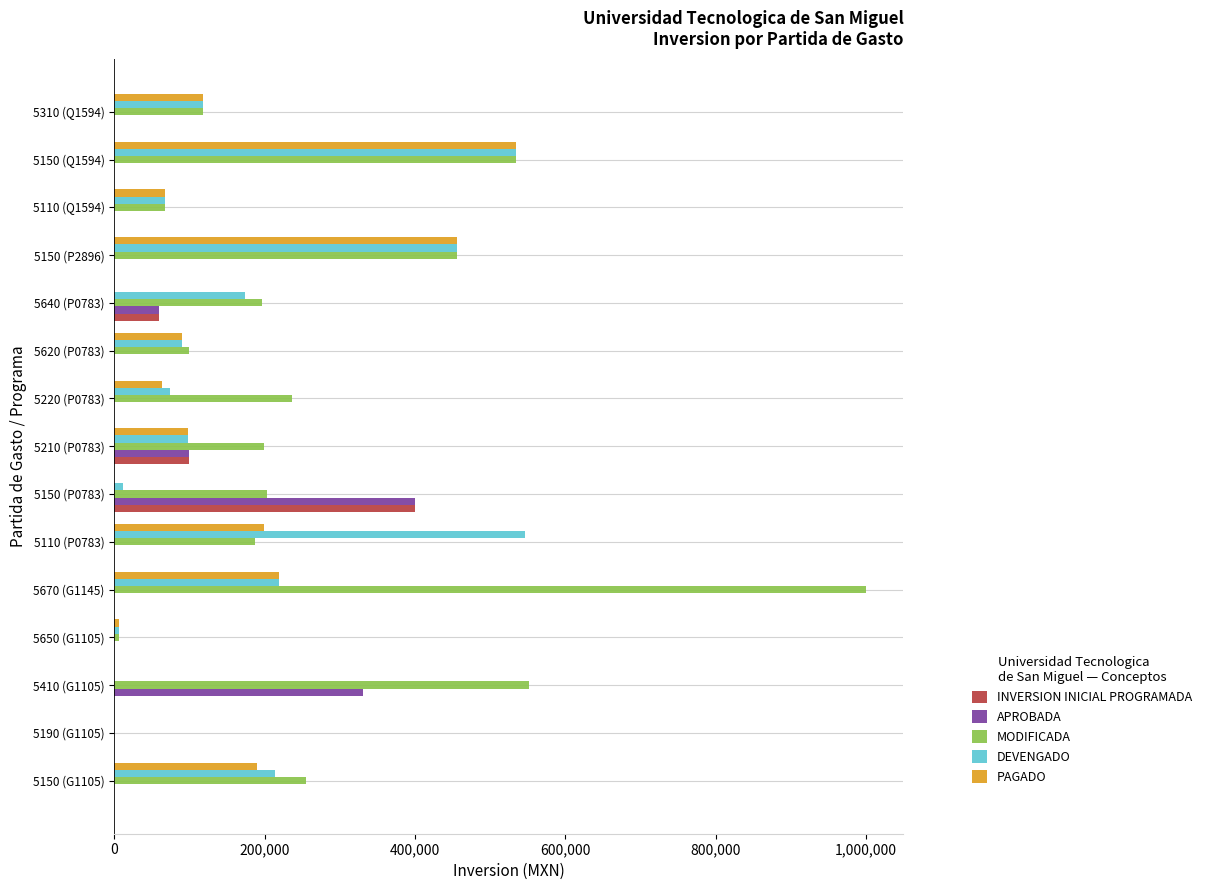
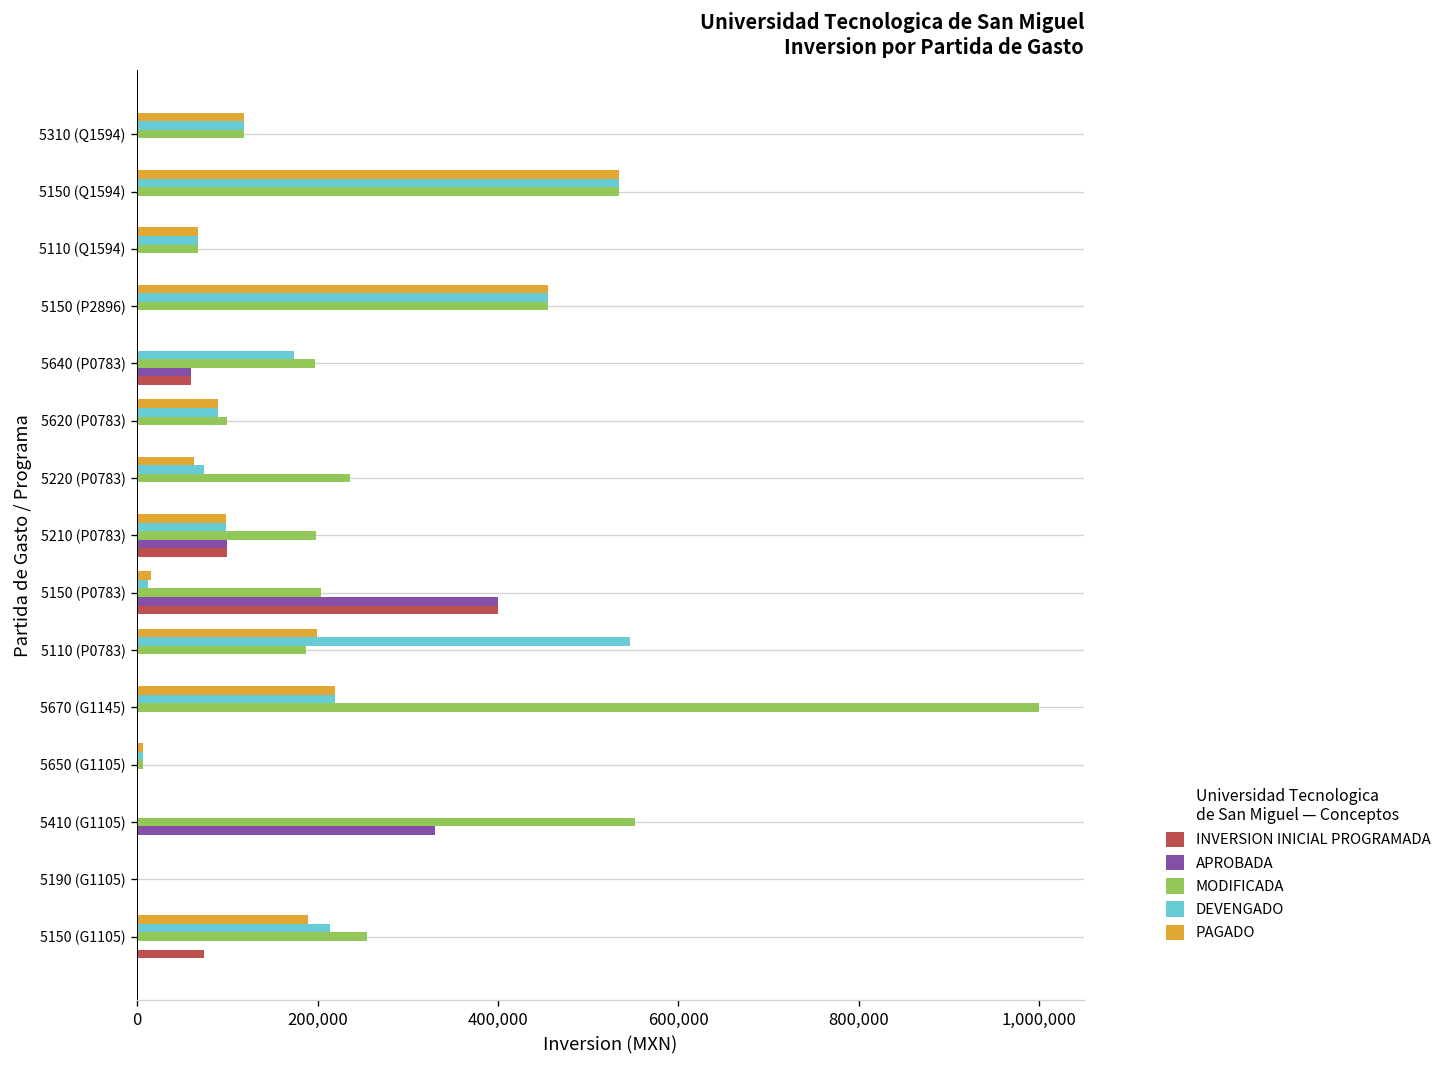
PAGADO, 5150 (P0783): 0 -> 20,000
INVERSION INICIAL PROGRAMADA, 5150 (G1105): 0 -> 70,000
